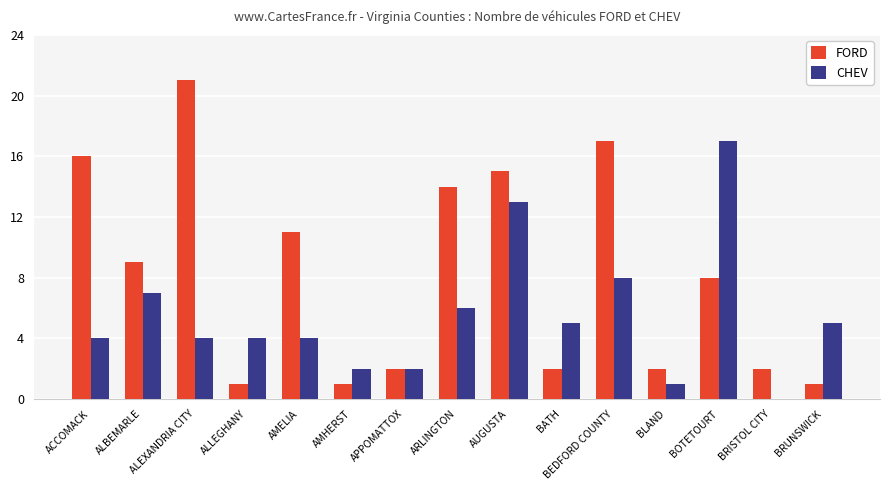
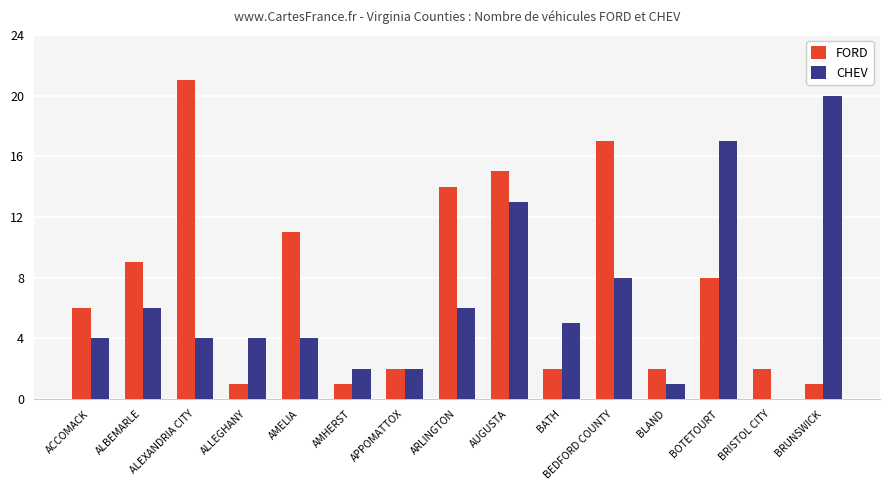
FORD, ACCOMACK: 16 -> 6
CHEV, ALBEMARLE: 7 -> 6
CHEV, BRUNSWICK: 5 -> 20
